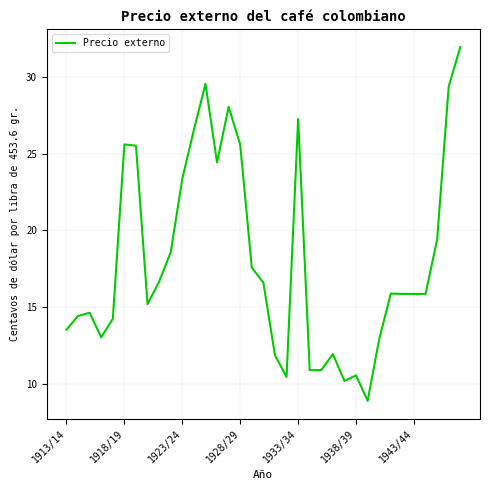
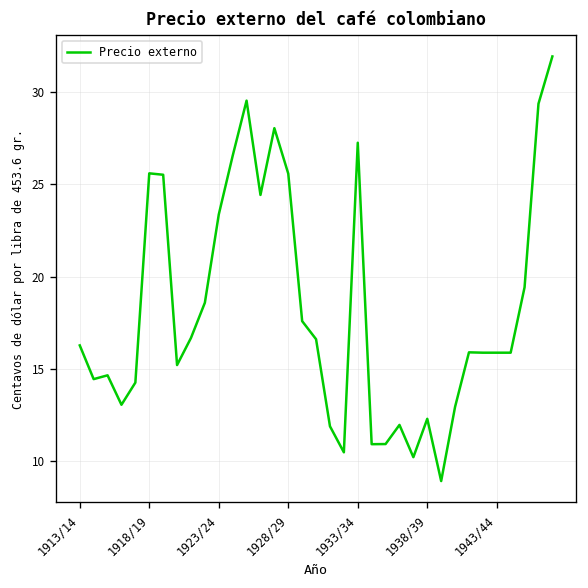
1913/14: 13.5 -> 16.3
1938/39: 10.6 -> 12.3
